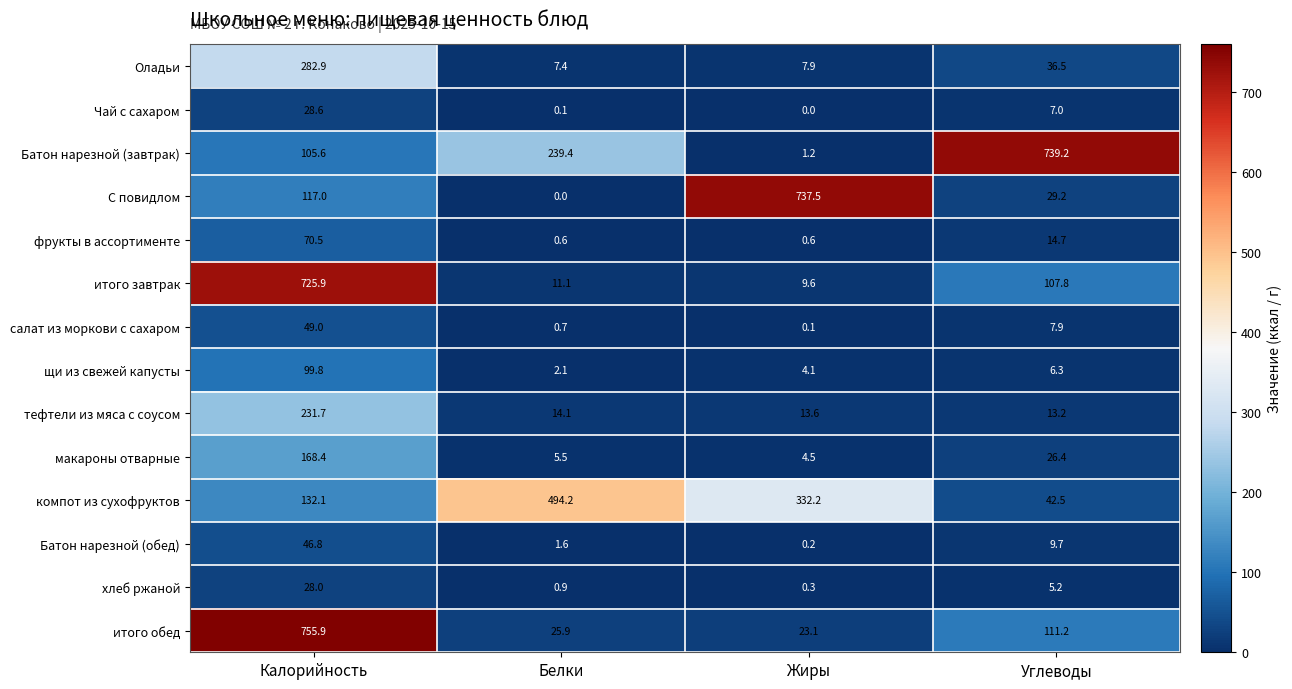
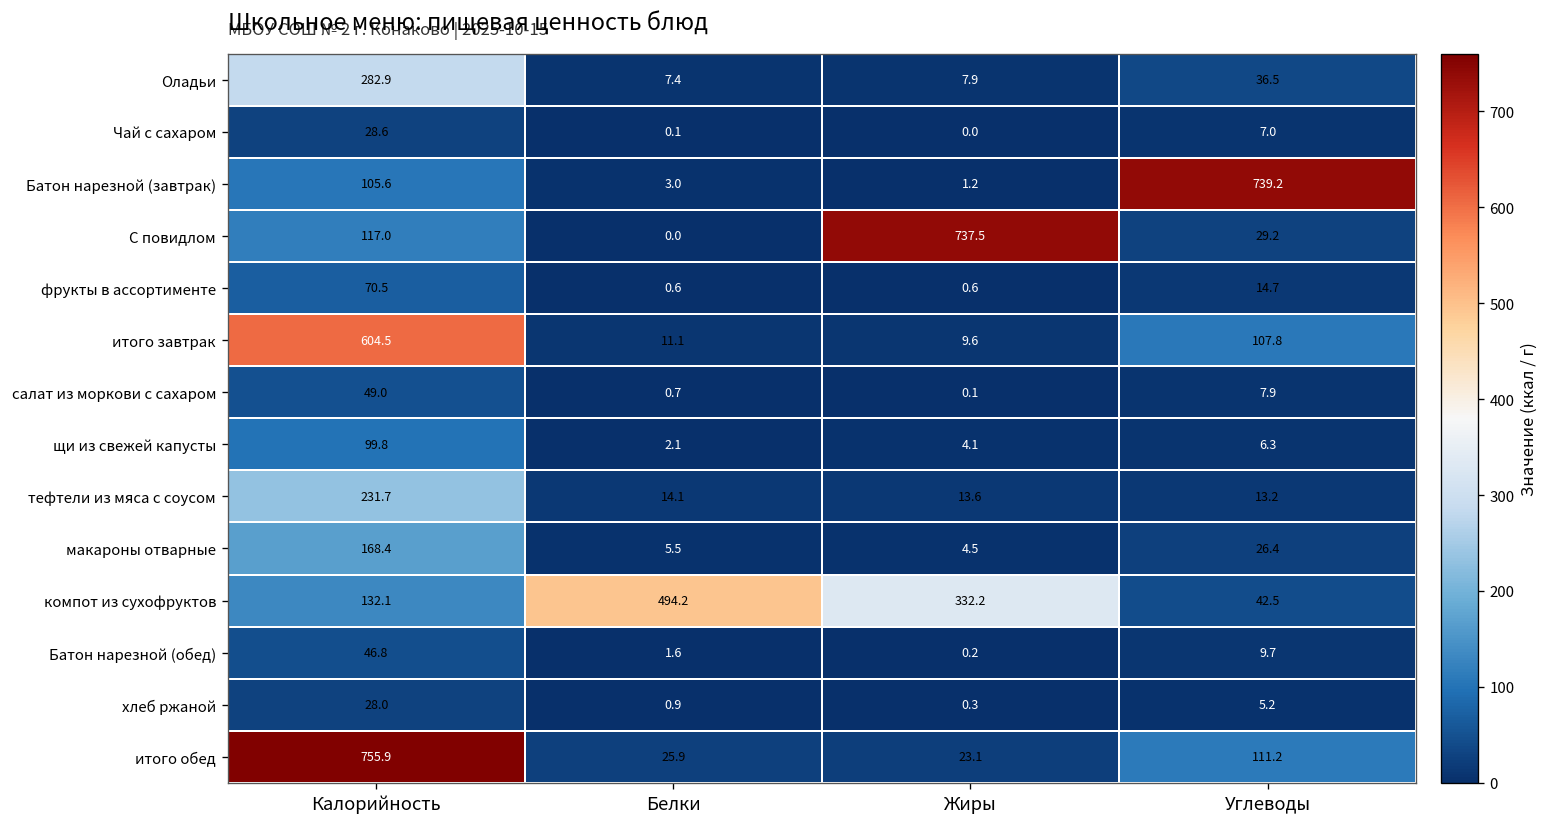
Батон нарезной (завтрак), Белки: 239.4 -> 3.0
итого завтрак, Калорийность: 725.9 -> 604.5
